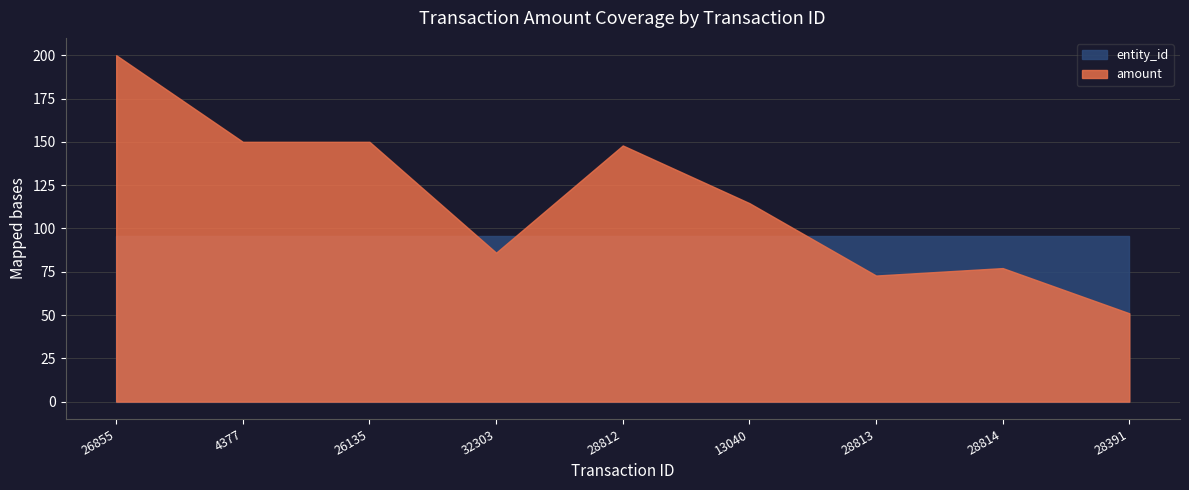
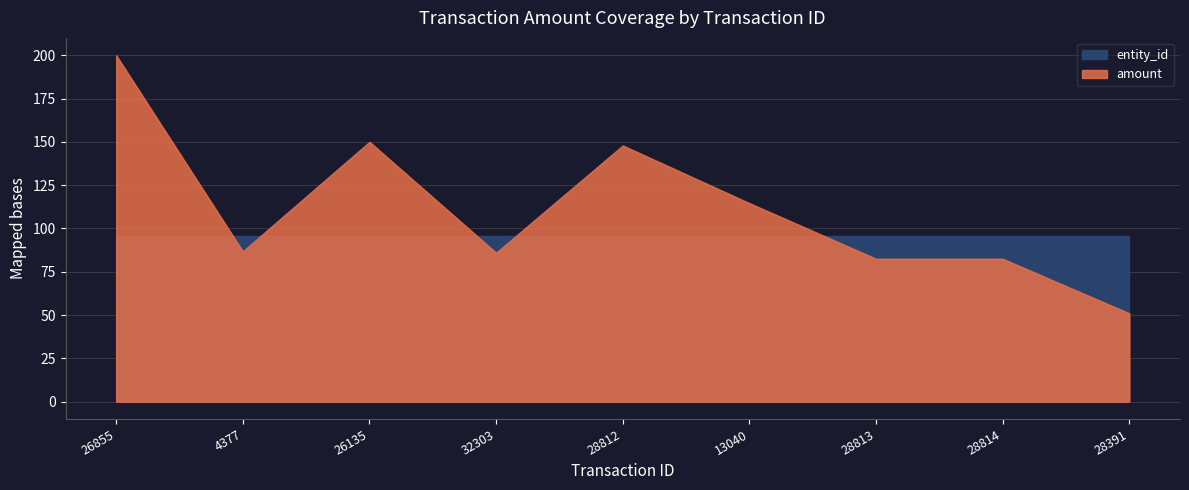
amount, 4377: 150 -> 87
amount, 28813: 73 -> 83
amount, 28814: 77 -> 83
